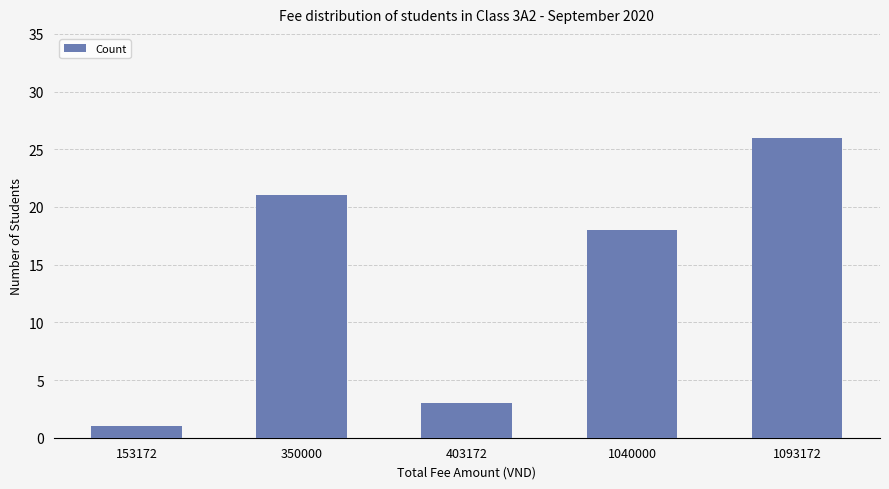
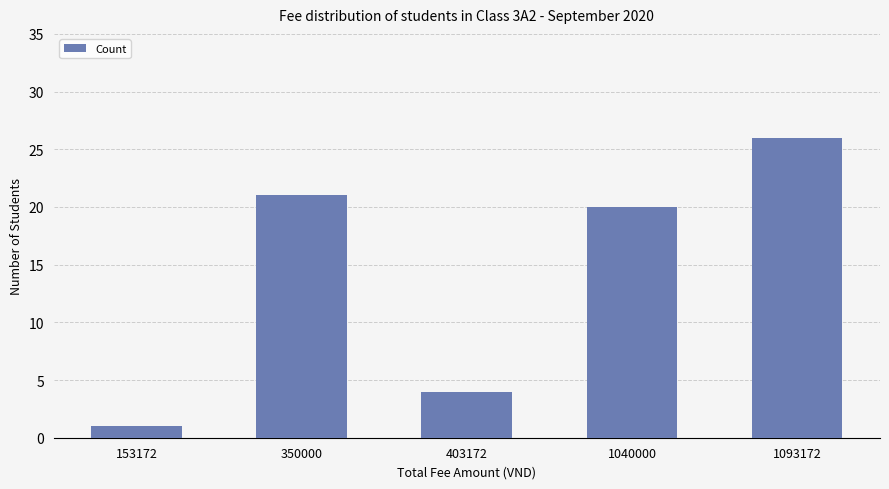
403172: 3 -> 4
1040000: 18 -> 20
